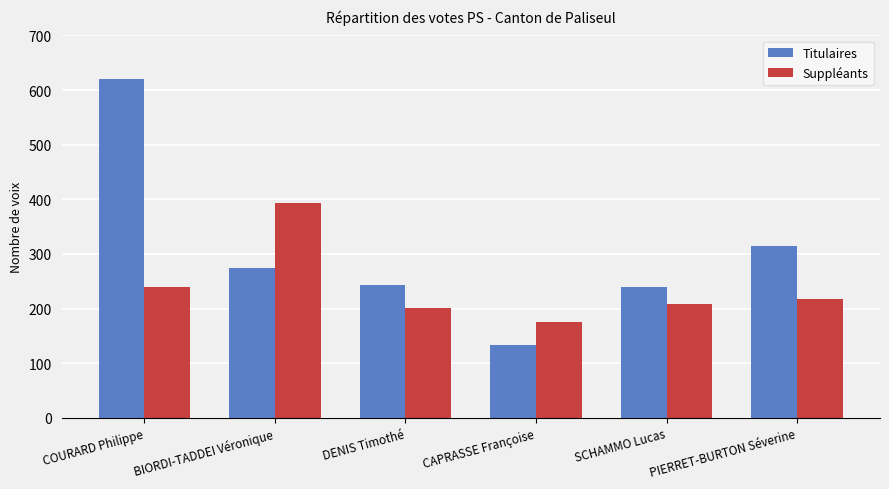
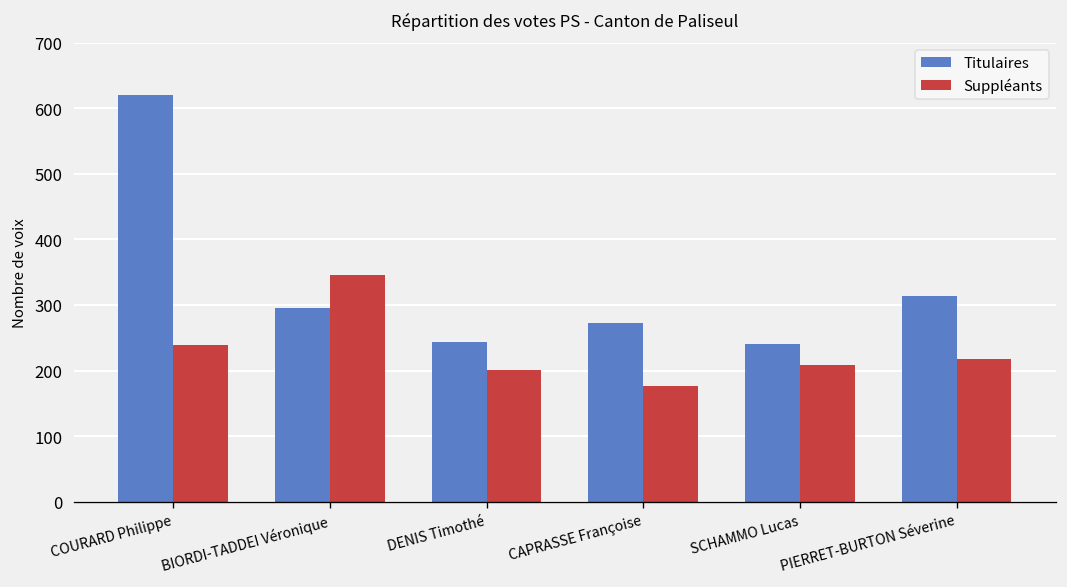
Titulaires, BIORDI-TADDEI Véronique: 280 -> 300
Suppléants, BIORDI-TADDEI Véronique: 390 -> 350
Titulaires, CAPRASSE Françoise: 130 -> 270
